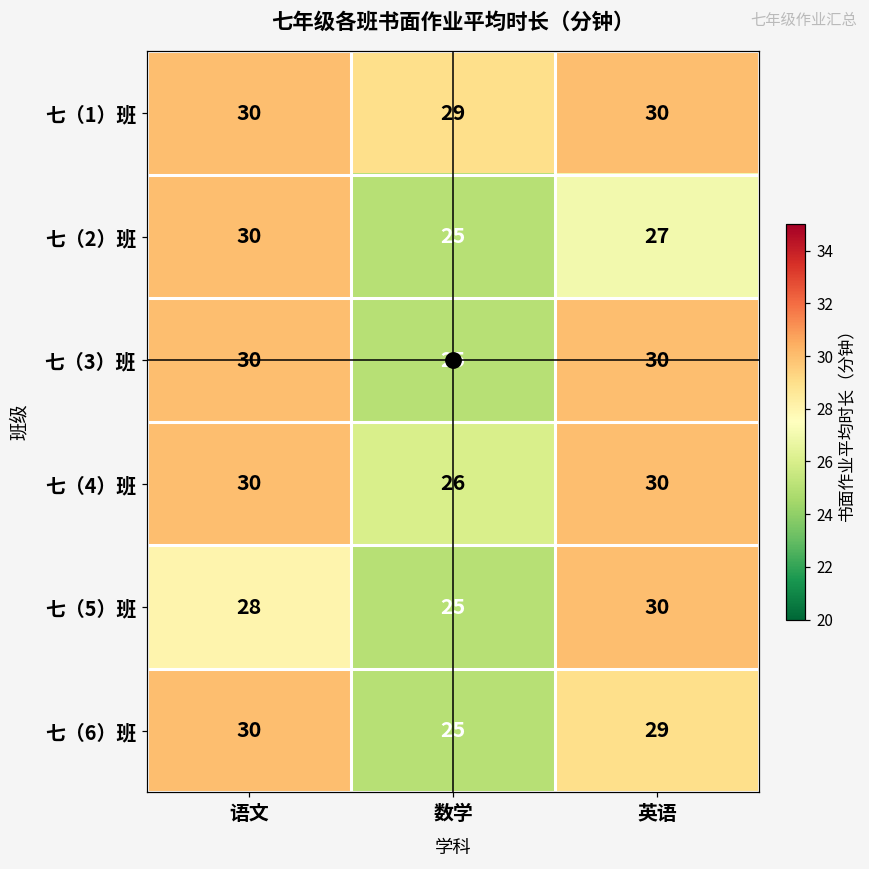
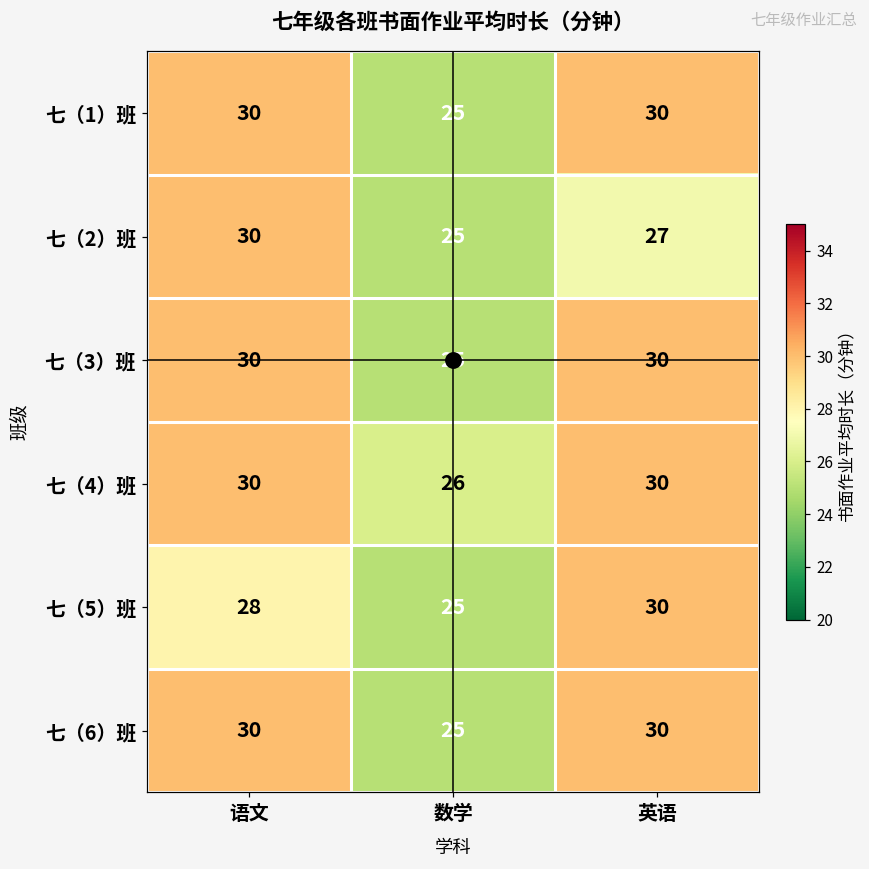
七（1）班, 数学: 29 -> 25
七（6）班, 英语: 29 -> 30
